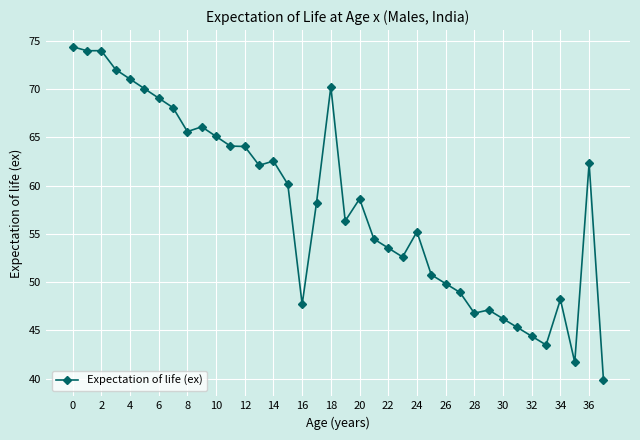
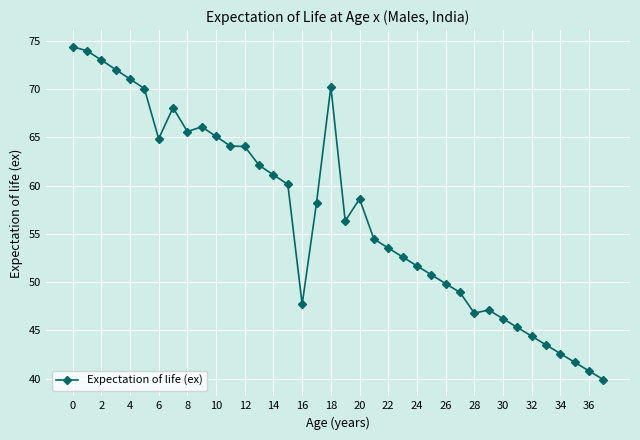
2: 74 -> 73
6: 69 -> 65
14: 63 -> 61
24: 55 -> 52
34: 48 -> 43
36: 62 -> 41
